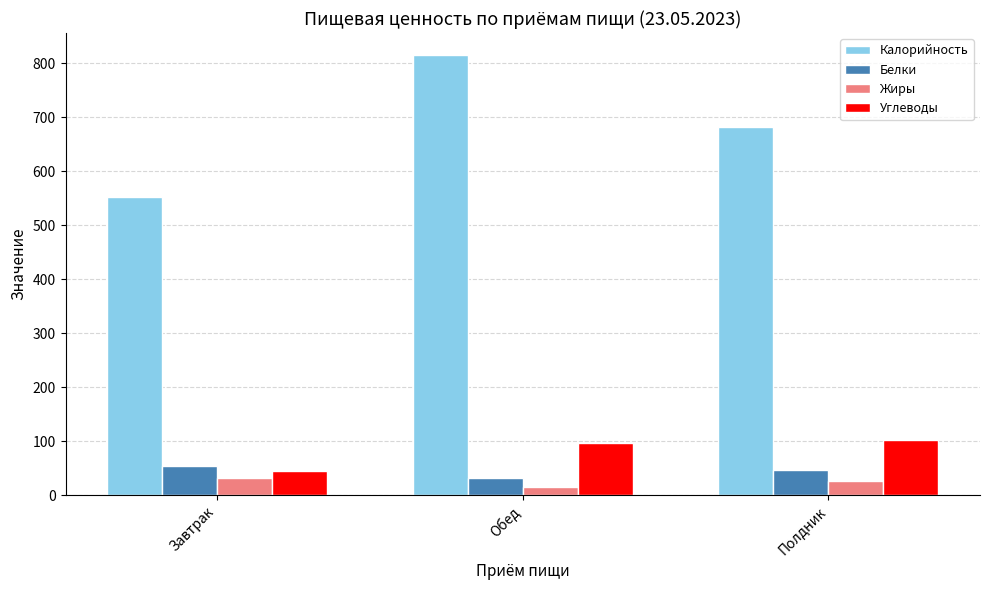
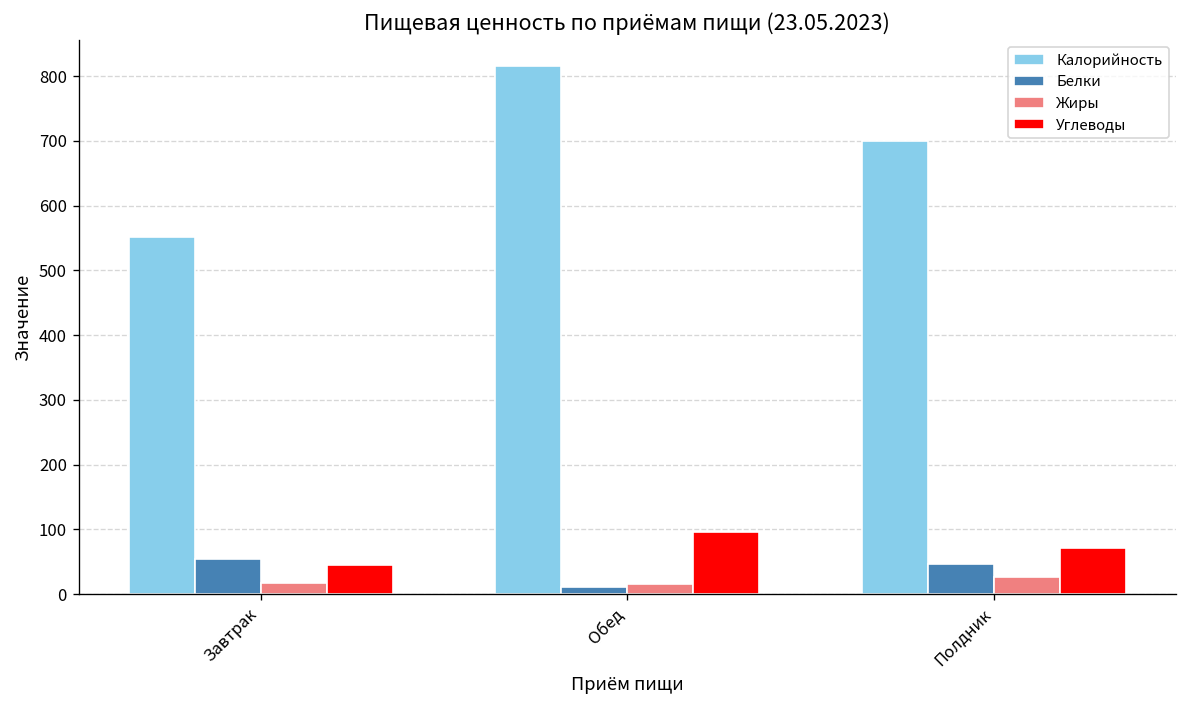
Жиры, Завтрак: 30 -> 20
Белки, Обед: 30 -> 10
Калорийность, Полдник: 680 -> 700
Углеводы, Полдник: 100 -> 70
